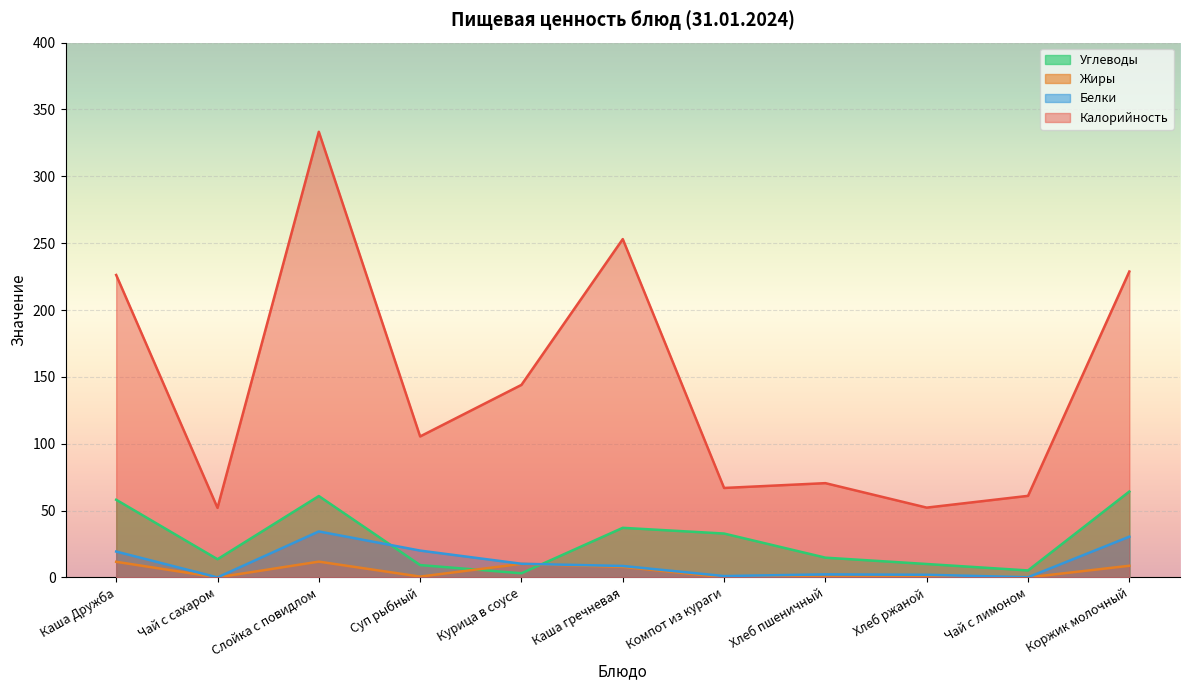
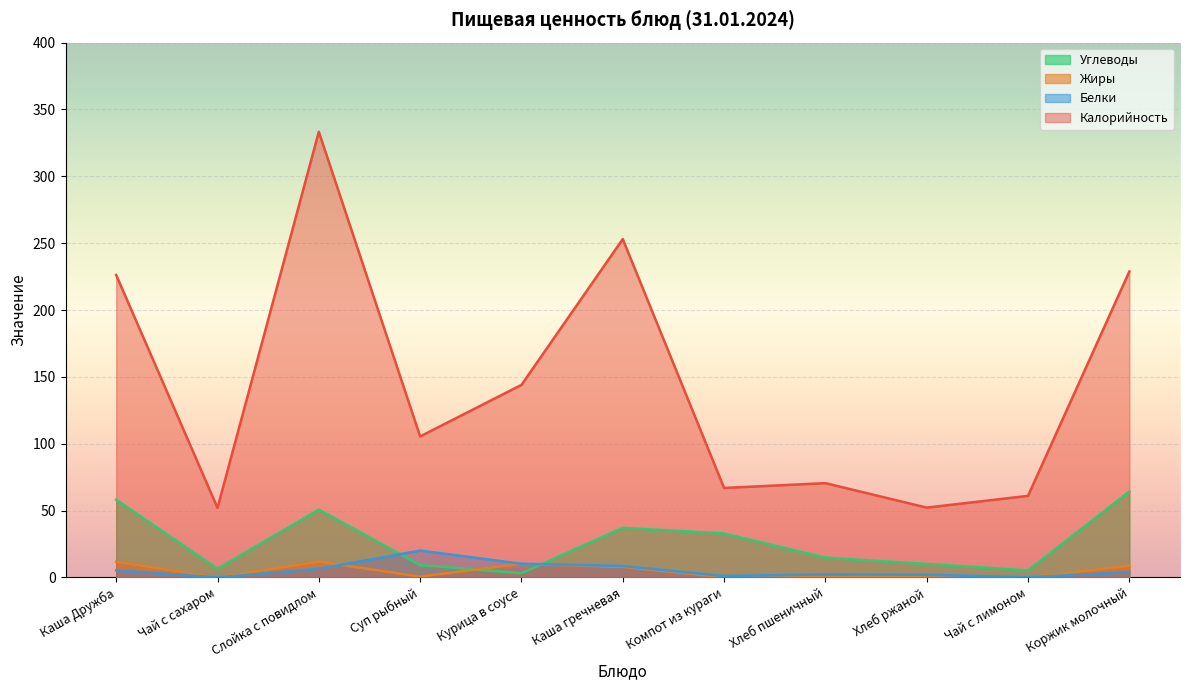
Белки, Каша Дружба: 19 -> 5
Углеводы, Чай с сахаром: 14 -> 6
Углеводы, Слойка с повидлом: 61 -> 51
Белки, Слойка с повидлом: 34 -> 6
Белки, Коржик молочный: 30 -> 4
